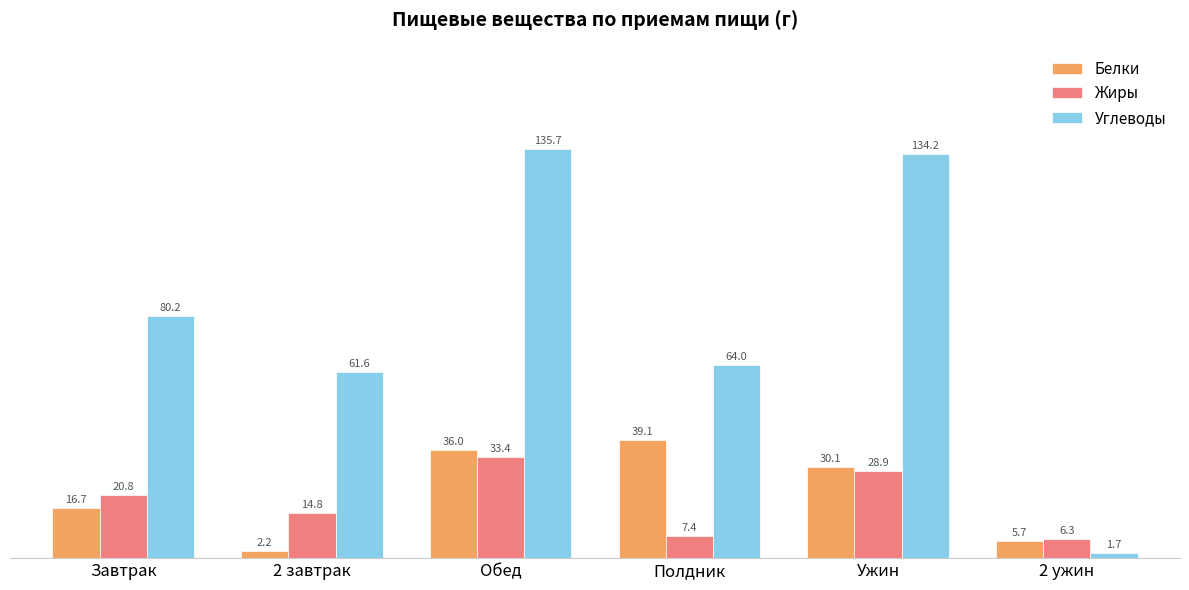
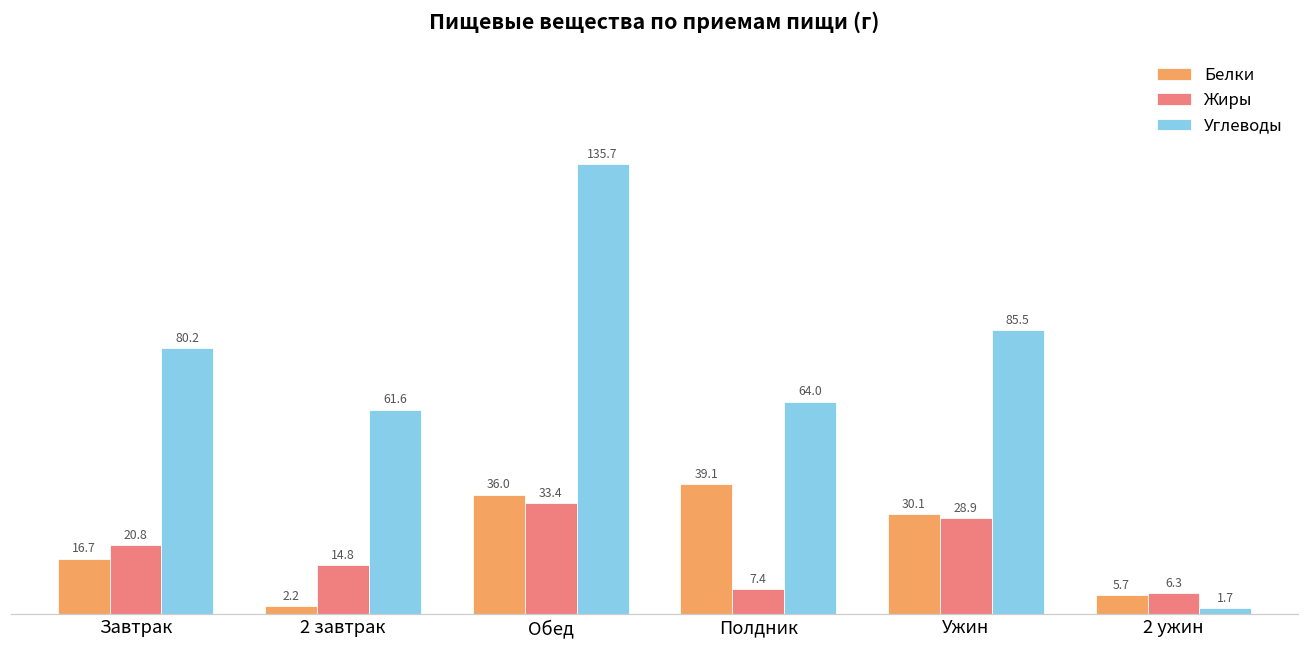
Углеводы, Ужин: 134.2 -> 85.5
